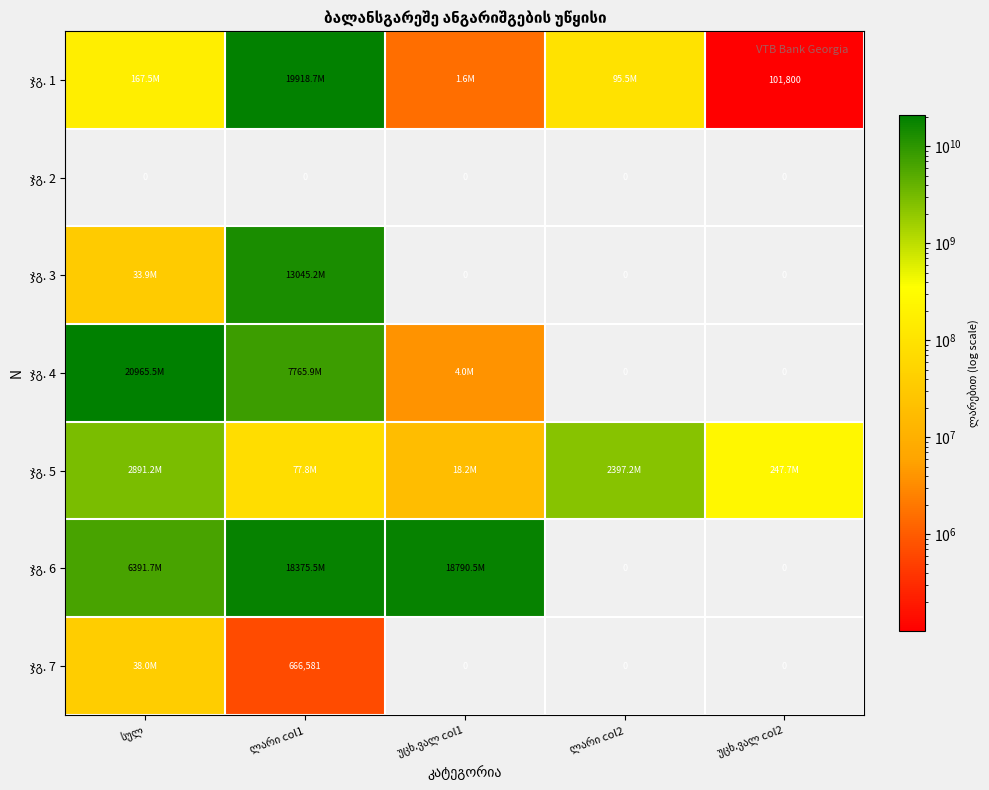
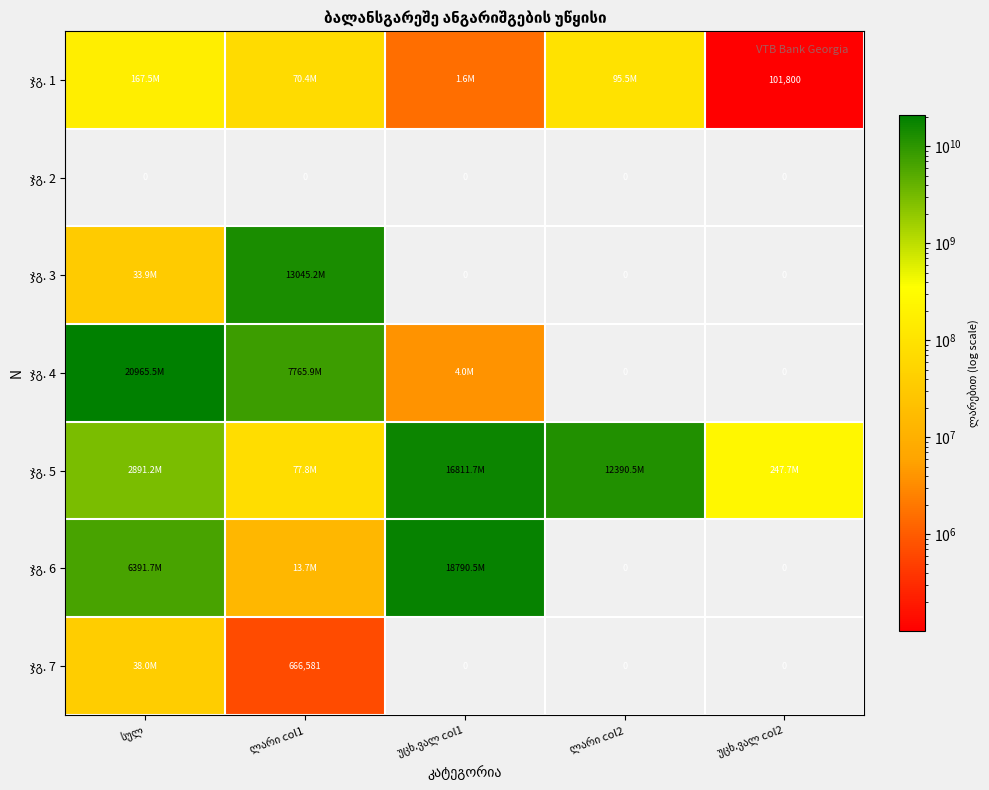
ჯგ. 1, ლარი col1: 19918.7M -> 70.4M
ჯგ. 5, უცხ.ვალ col1: 18.2M -> 16811.7M
ჯგ. 5, ლარი col2: 2397.2M -> 12390.5M
ჯგ. 6, ლარი col1: 18375.5M -> 13.7M
